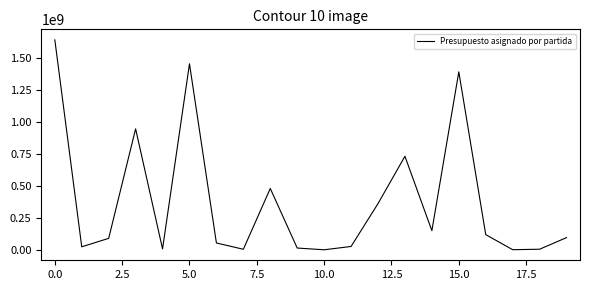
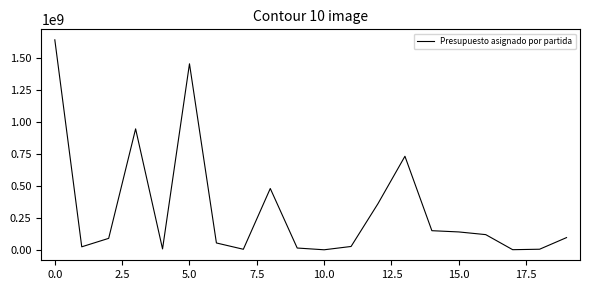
15.0: 1390000000 -> 140000000
